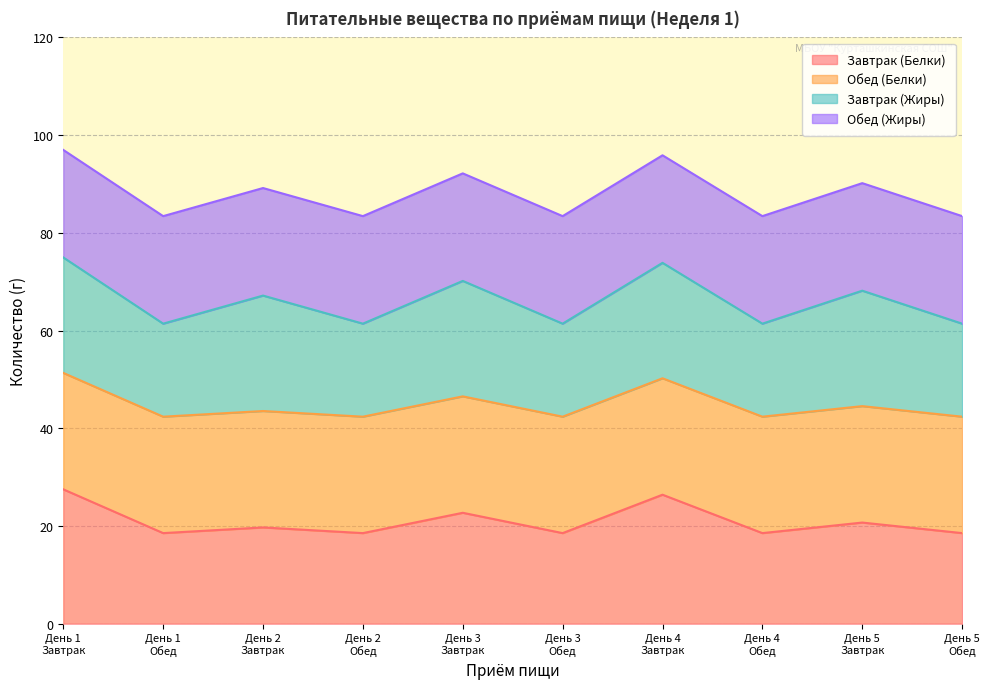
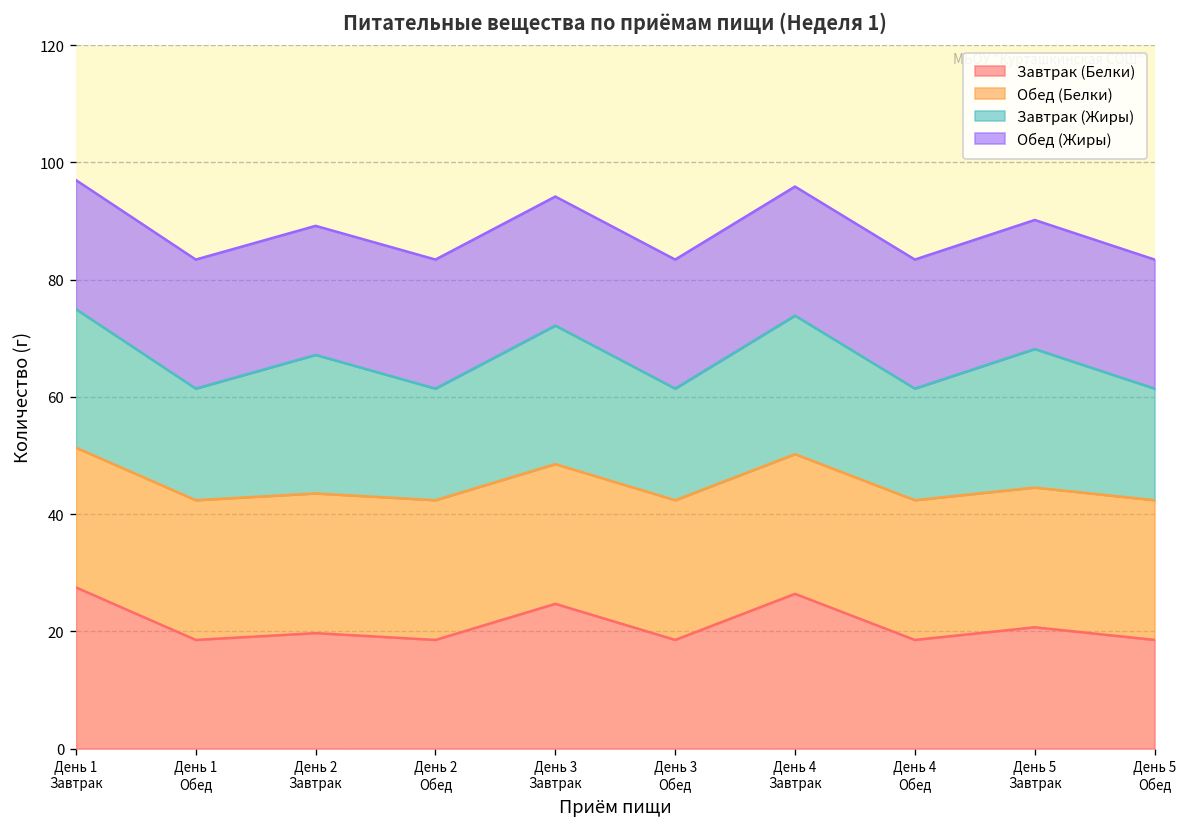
Завтрак (Белки), День 3 Завтрак: 23 -> 25
